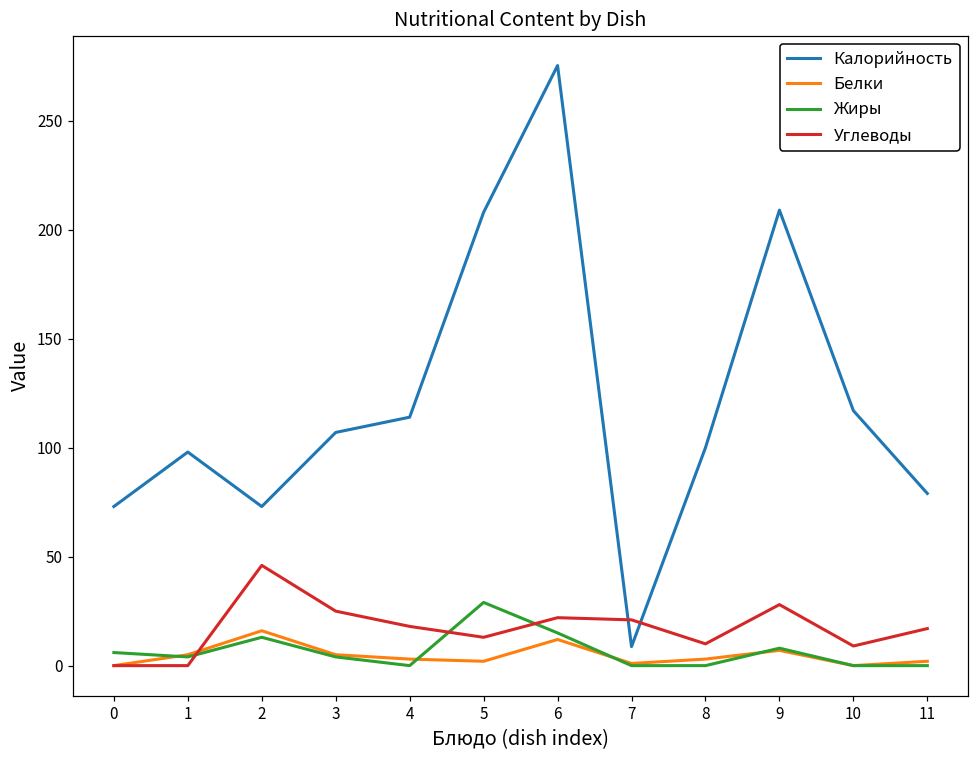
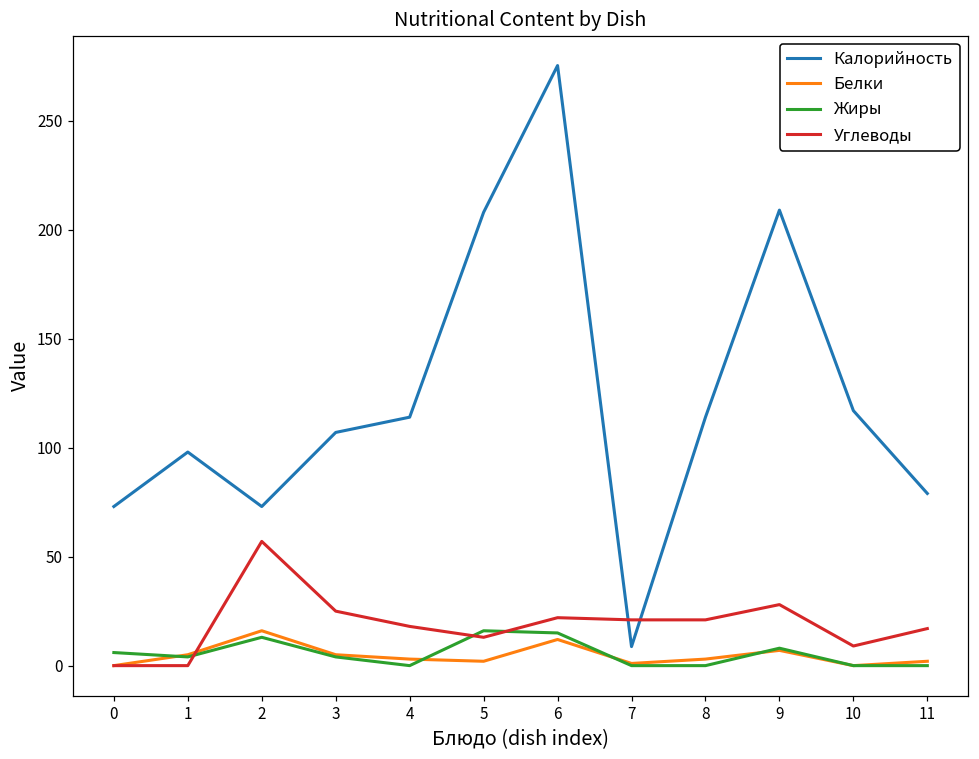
Углеводы, 2: 46 -> 57
Жиры, 5: 29 -> 16
Калорийность, 8: 100 -> 114
Углеводы, 8: 10 -> 21
